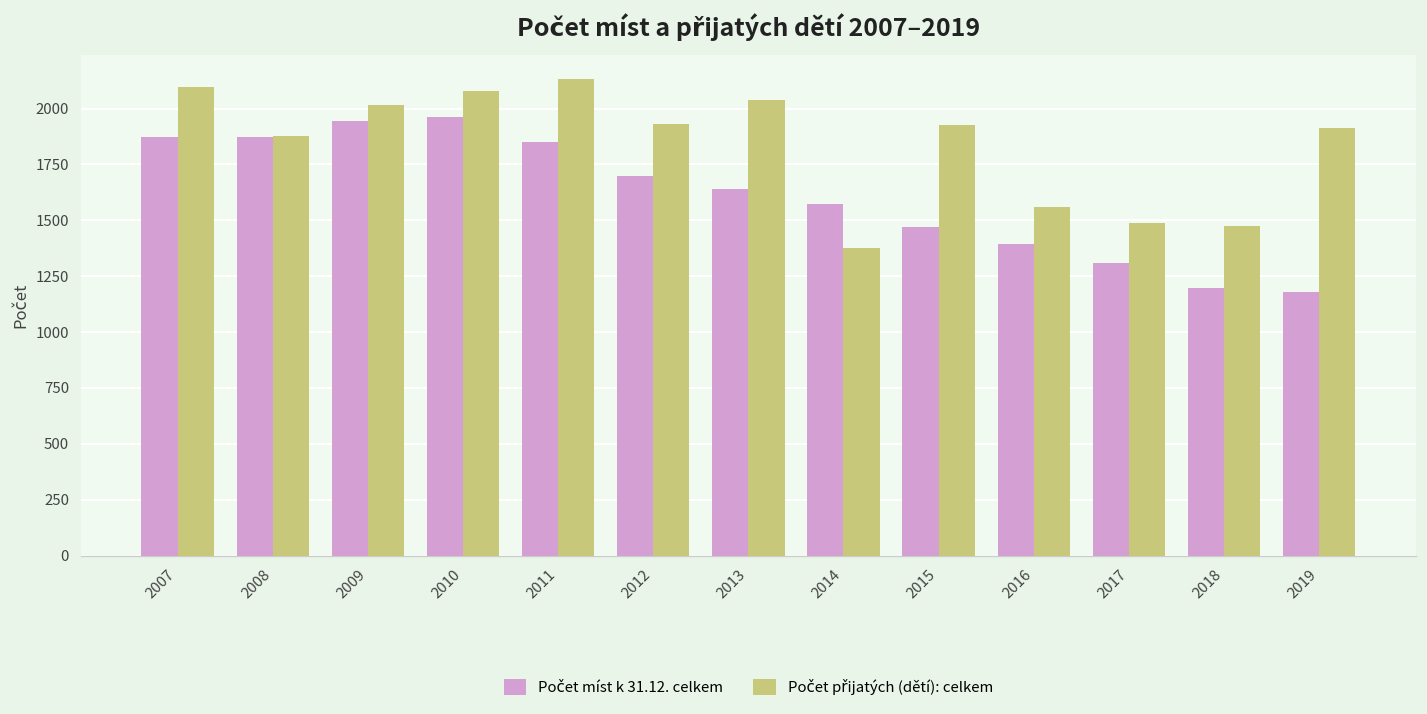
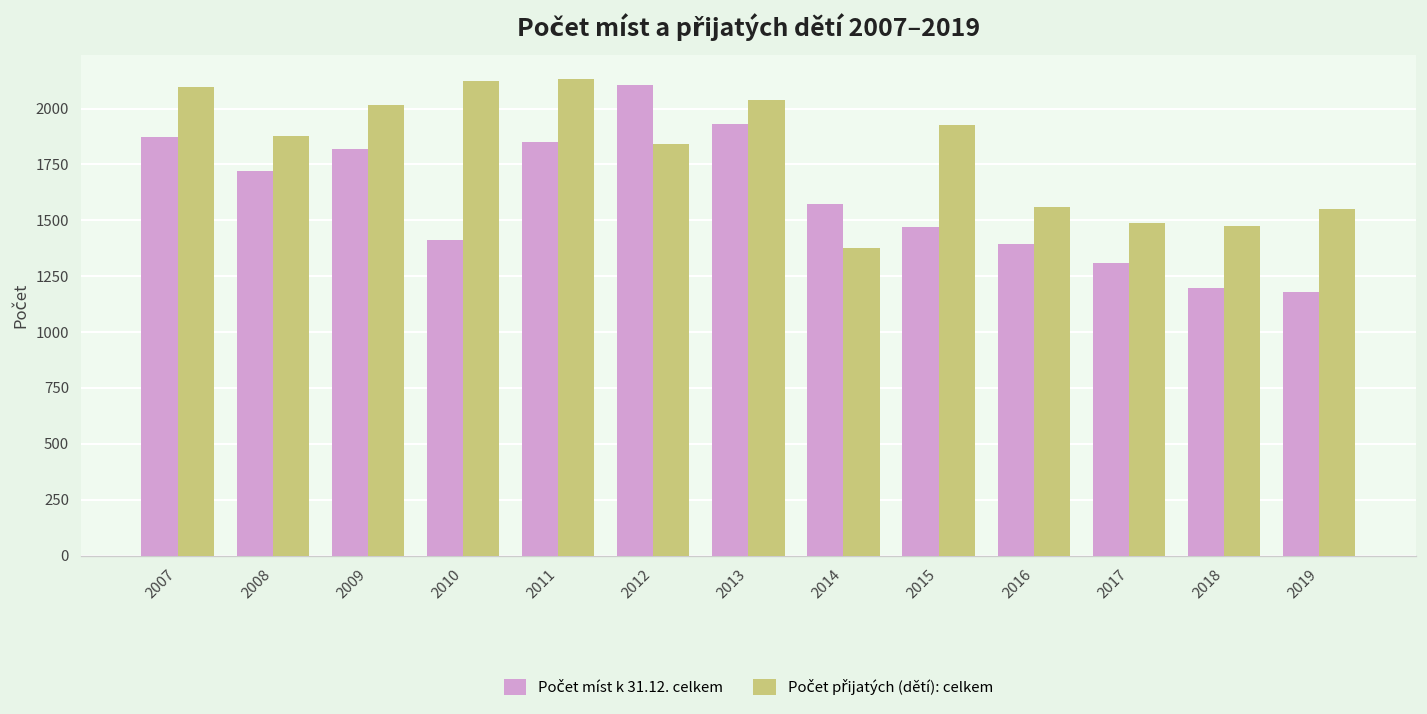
Počet míst k 31.12. celkem, 2008: 1870 -> 1720
Počet míst k 31.12. celkem, 2009: 1950 -> 1820
Počet míst k 31.12. celkem, 2010: 1960 -> 1410
Počet přijatých (dětí): celkem, 2010: 2080 -> 2130
Počet míst k 31.12. celkem, 2012: 1700 -> 2110
Počet přijatých (dětí): celkem, 2012: 1930 -> 1840
Počet míst k 31.12. celkem, 2013: 1640 -> 1930
Počet přijatých (dětí): celkem, 2019: 1910 -> 1550
